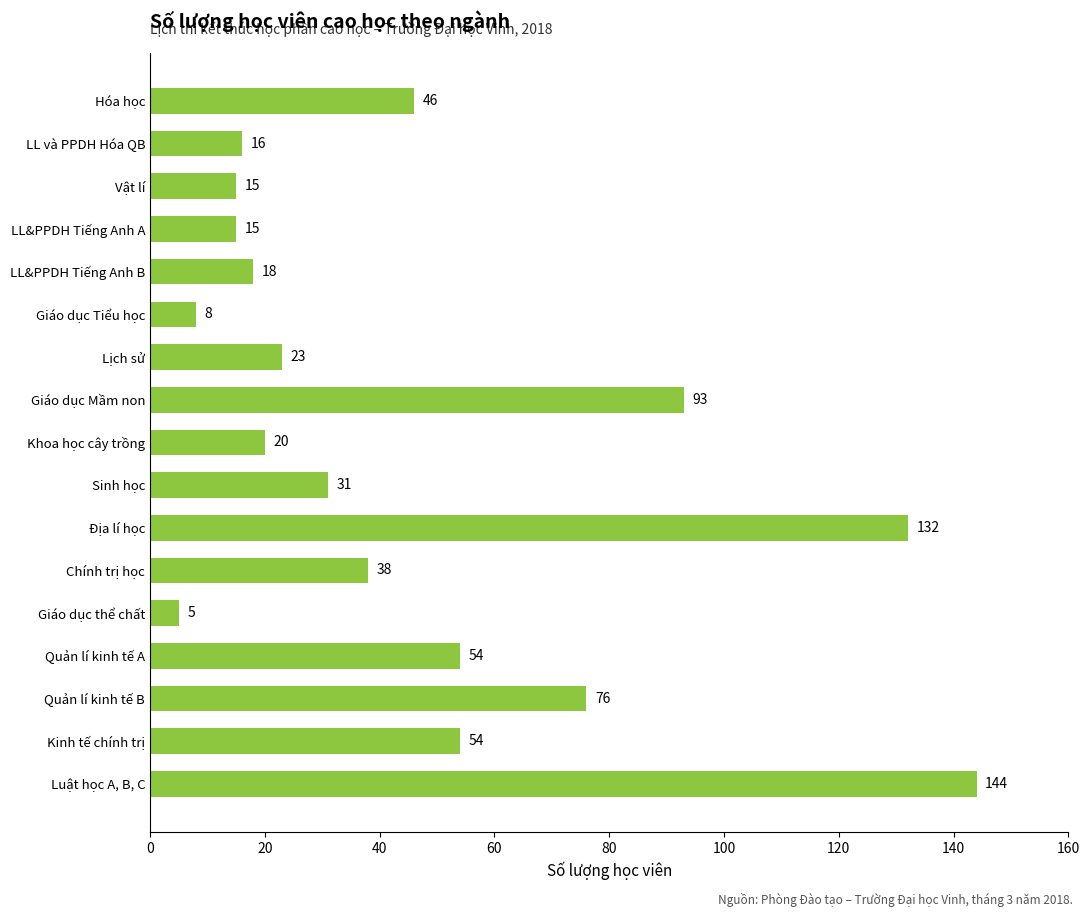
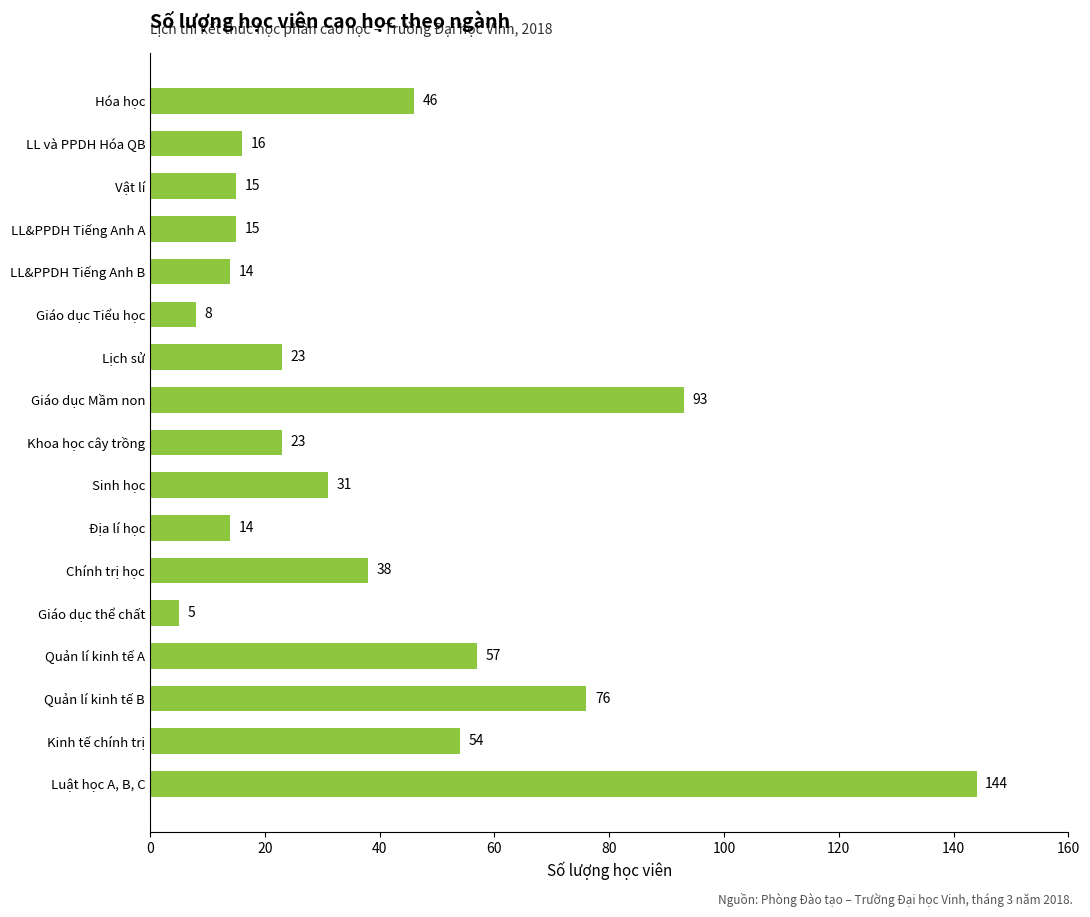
LL&PPDH Tiếng Anh B: 18 -> 14
Khoa học cây trồng: 20 -> 23
Địa lí học: 132 -> 14
Quản lí kinh tế A: 54 -> 57
